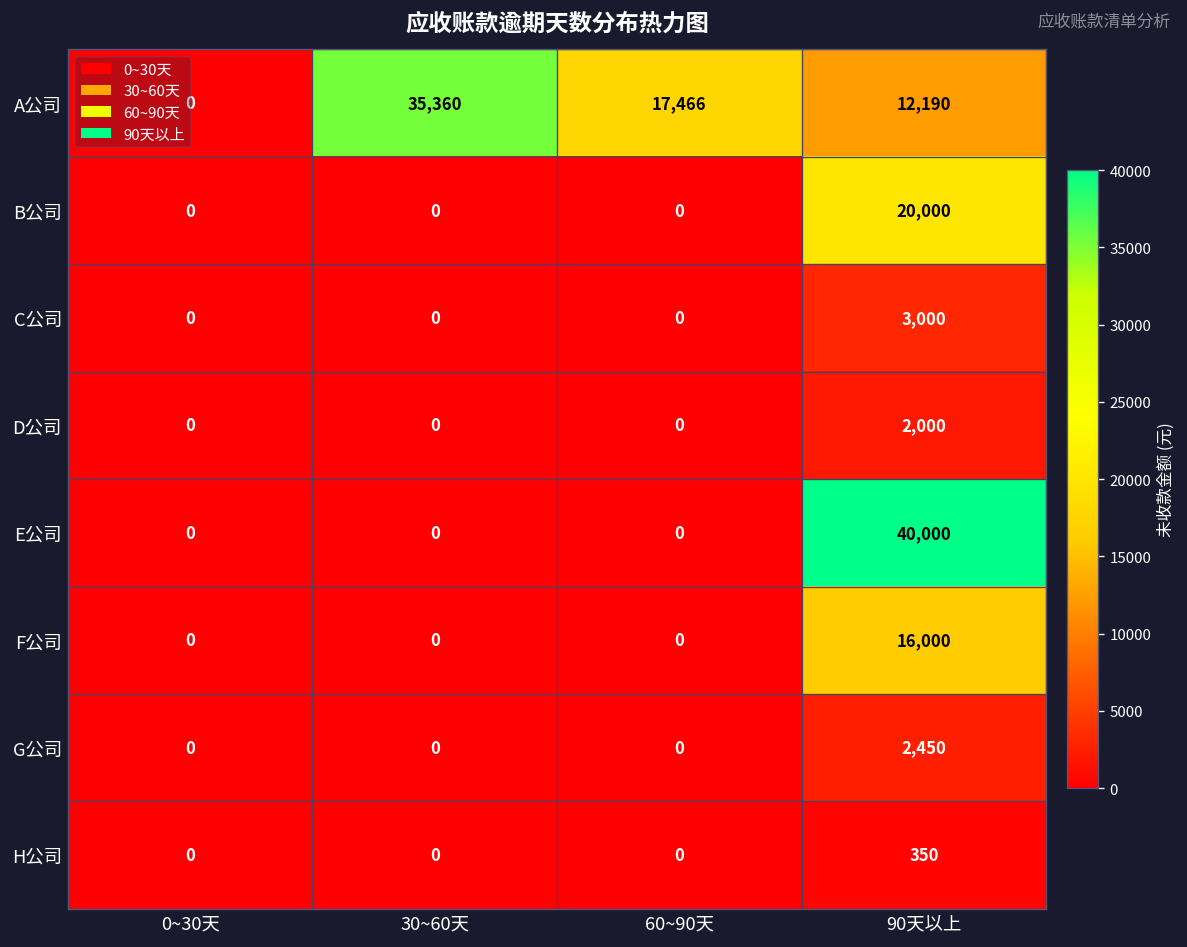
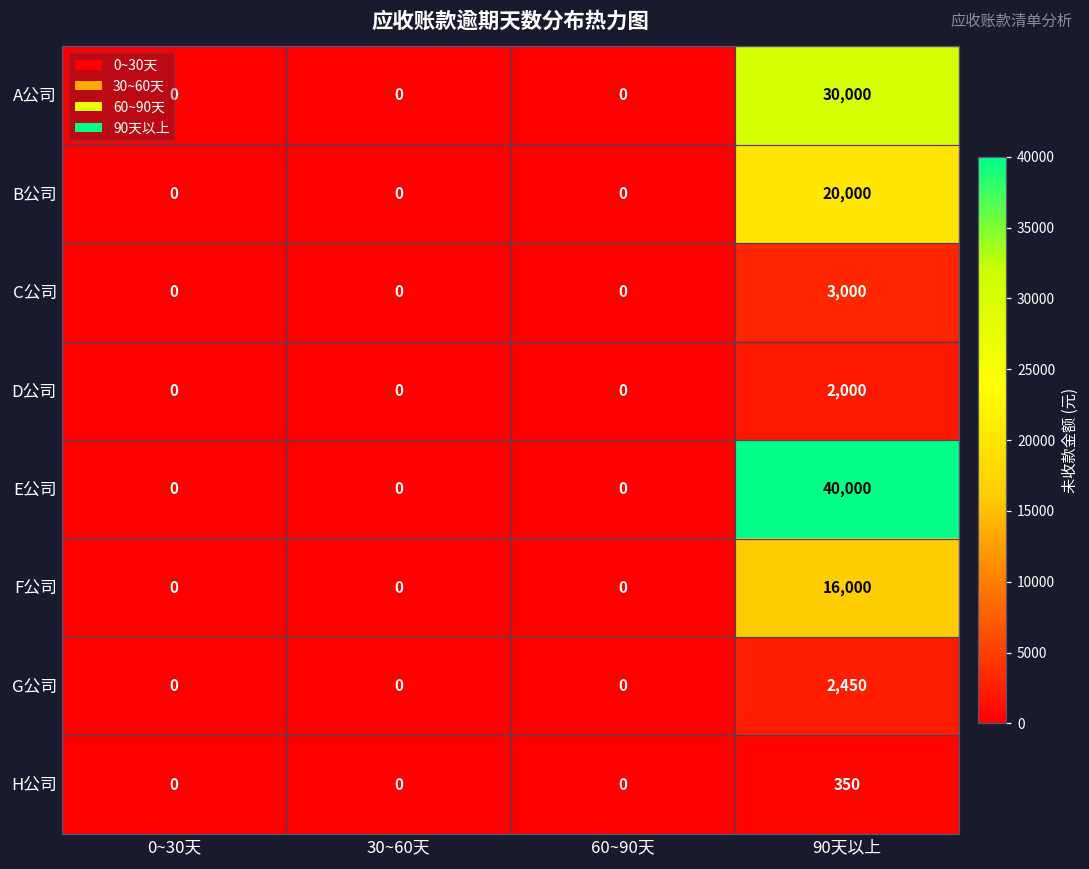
A公司, 30~60天: 35,360 -> 0
A公司, 60~90天: 17,466 -> 0
A公司, 90天以上: 12,190 -> 30,000
